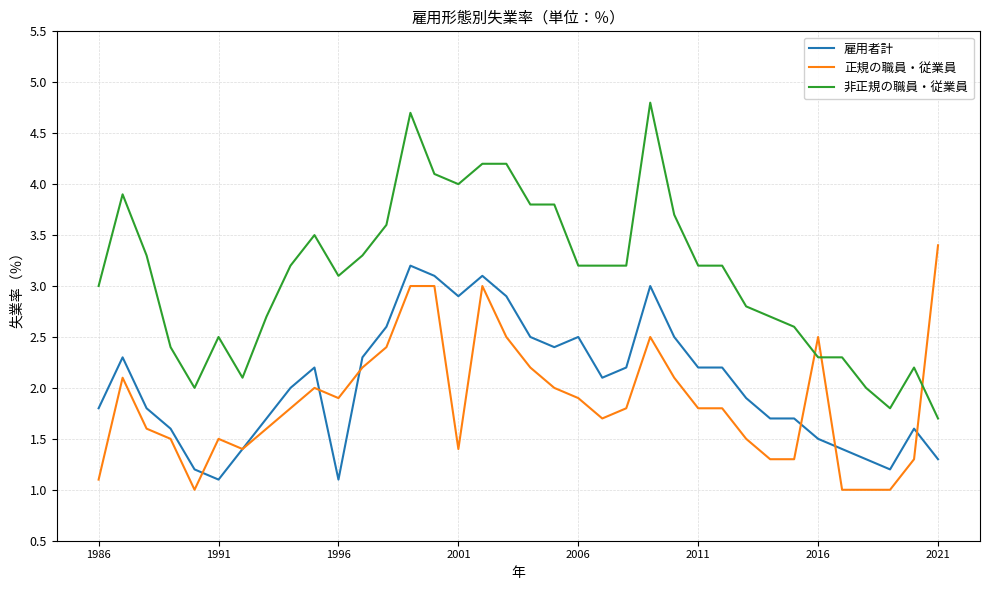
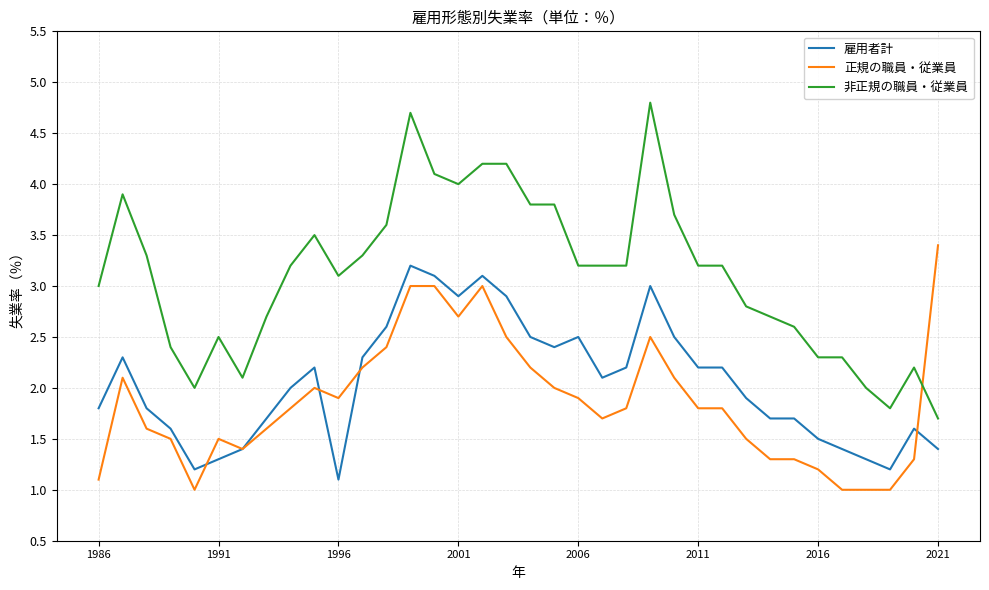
雇用者計, 1991: 1.1 -> 1.3
正規の職員・従業員, 2001: 1.4 -> 2.7
正規の職員・従業員, 2016: 2.5 -> 1.2
雇用者計, 2021: 1.3 -> 1.4
